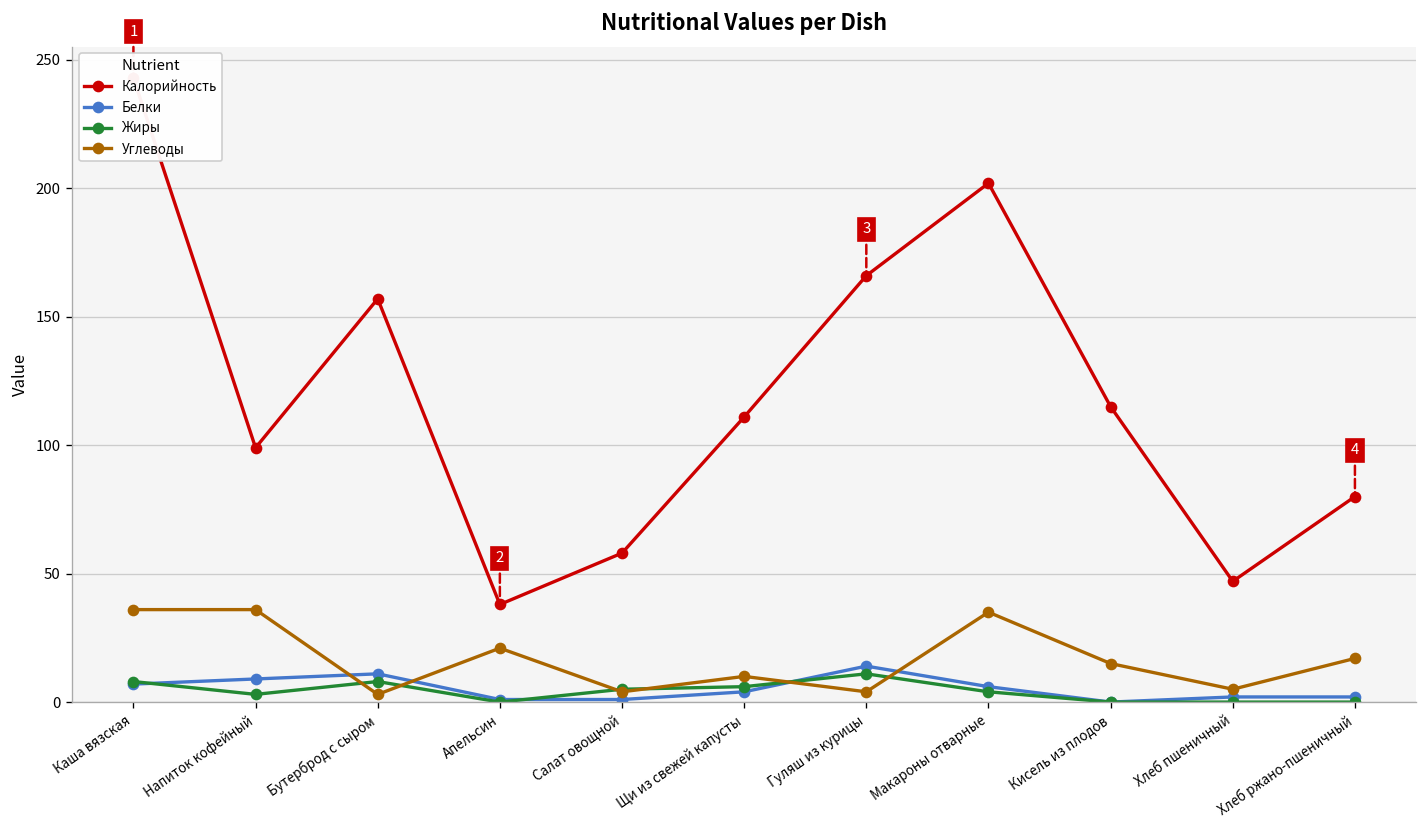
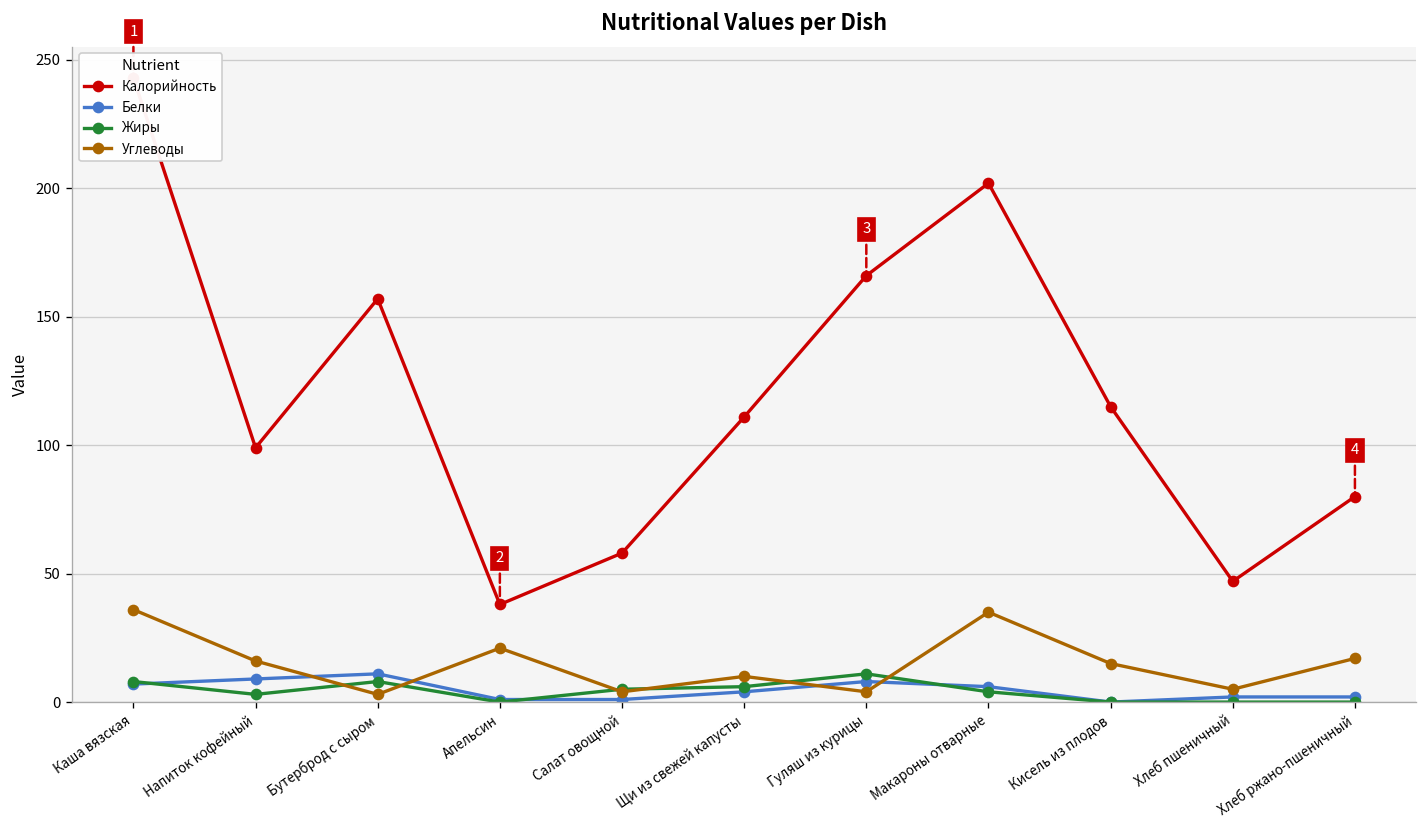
Углеводы, Напиток кофейный: 36 -> 16
Белки, Гуляш из курицы: 14 -> 8
